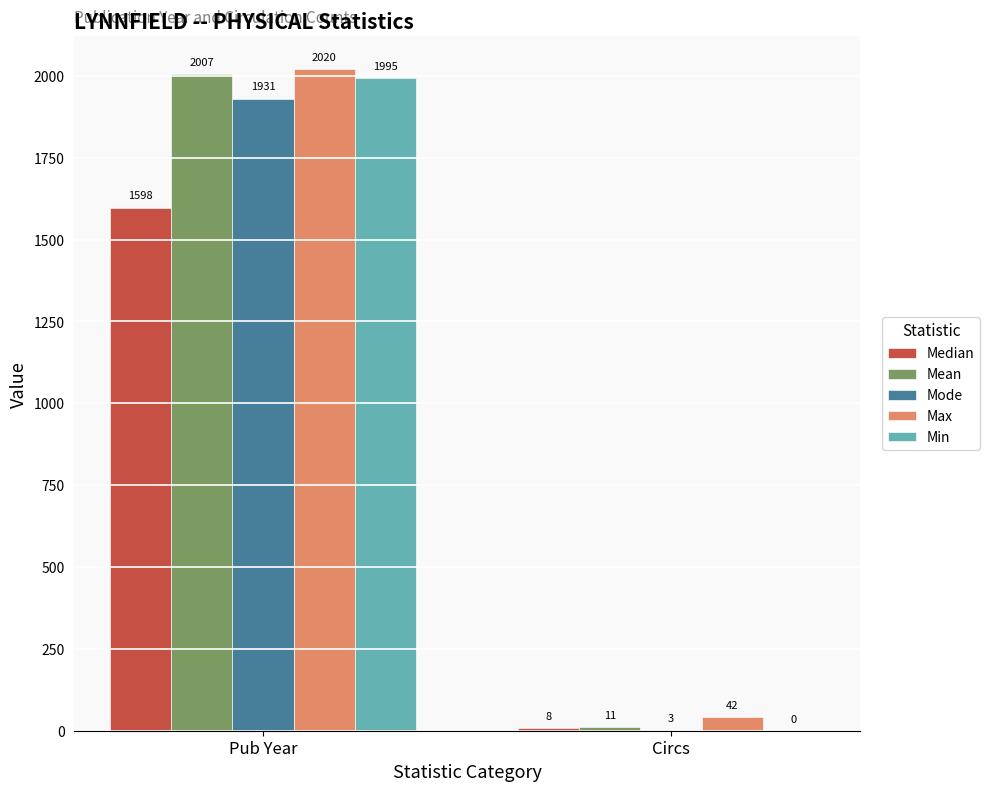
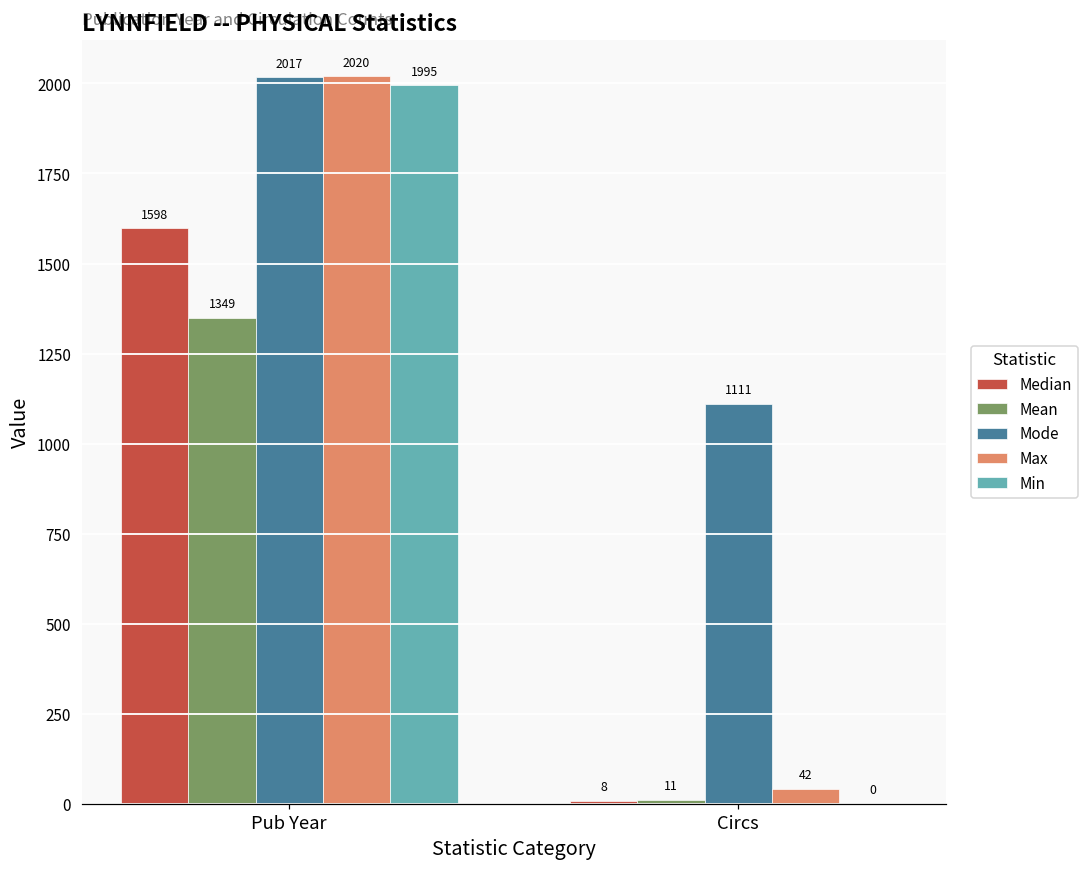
Mean, Pub Year: 2007 -> 1349
Mode, Pub Year: 1931 -> 2017
Mode, Circs: 3 -> 1111
